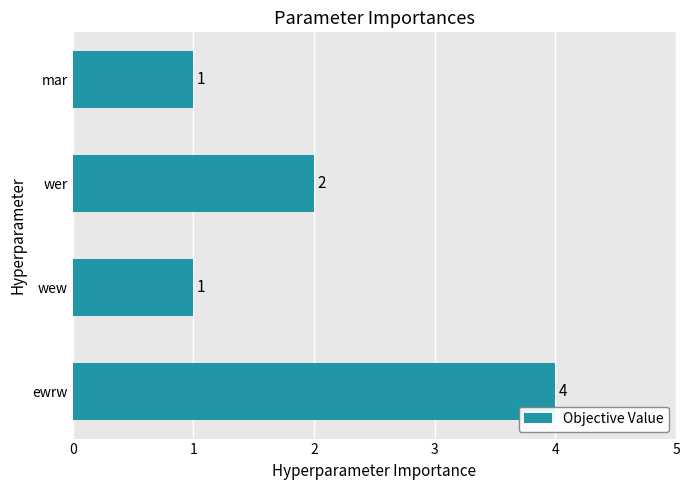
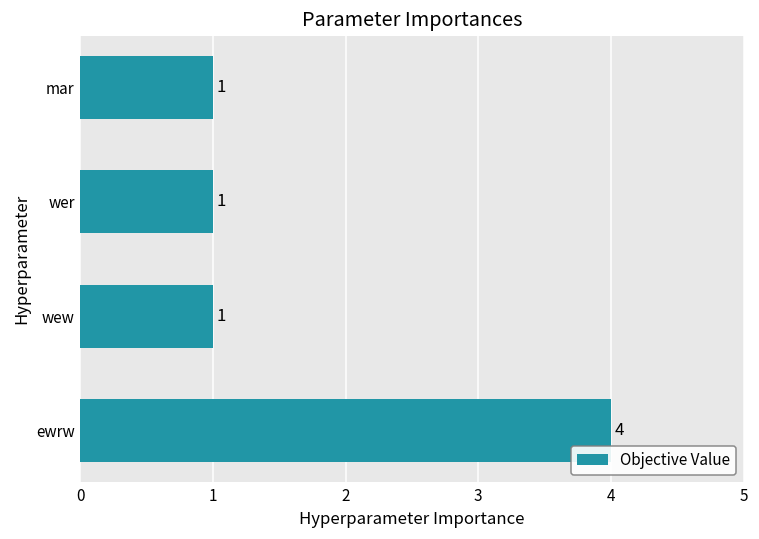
wer: 2 -> 1
